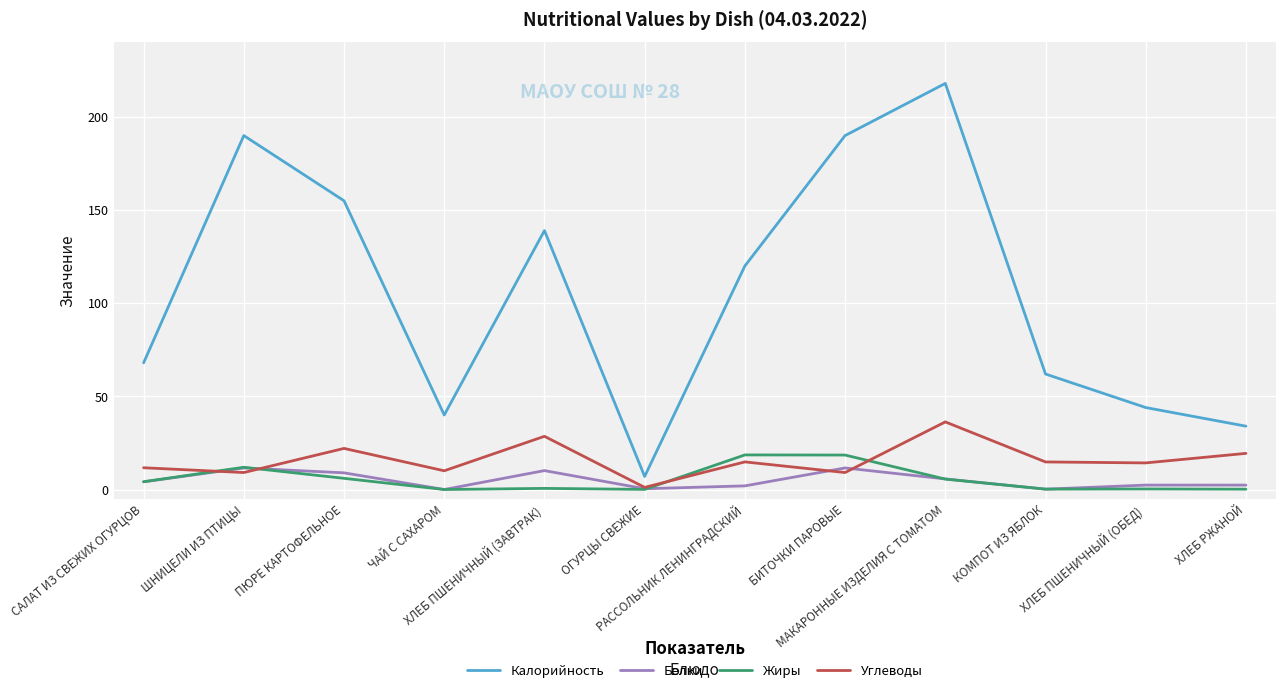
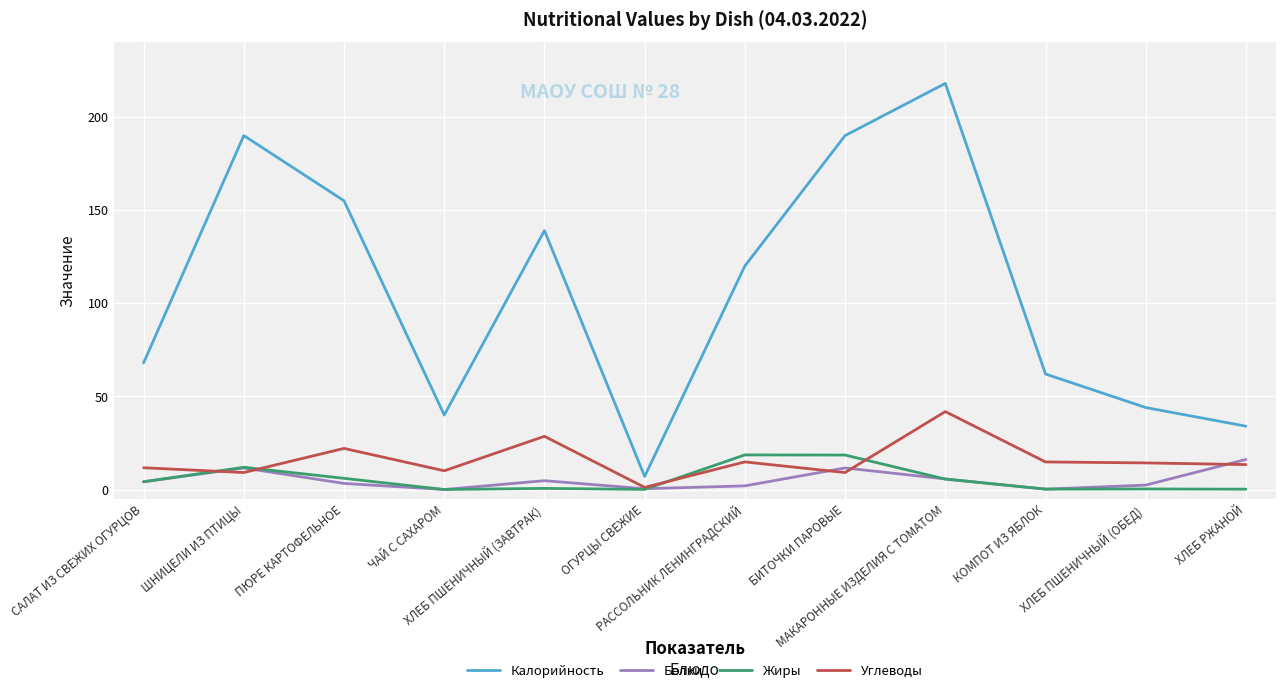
Белки, ПЮРЕ КАРТОФЕЛЬНОЕ: 9 -> 3
Белки, ХЛЕБ ПШЕНИЧНЫЙ (ЗАВТРАК): 10 -> 5
Углеводы, МАКАРОННЫЕ ИЗДЕЛИЯ С ТОМАТОМ: 36 -> 42
Белки, ХЛЕБ РЖАНОЙ: 2 -> 16
Углеводы, ХЛЕБ РЖАНОЙ: 19 -> 13
